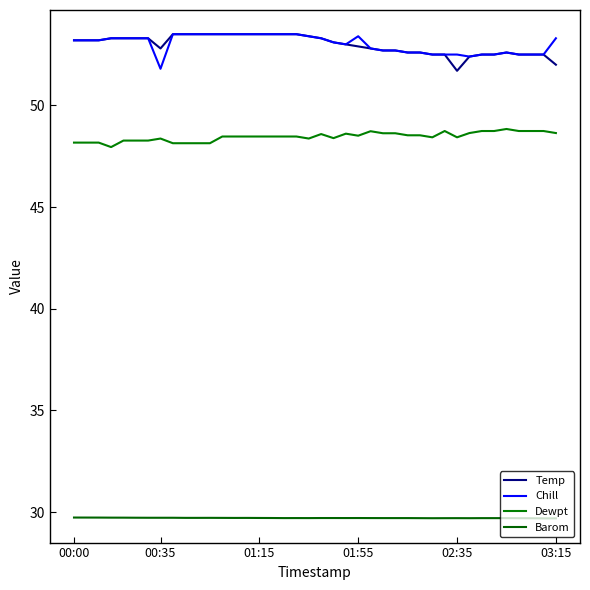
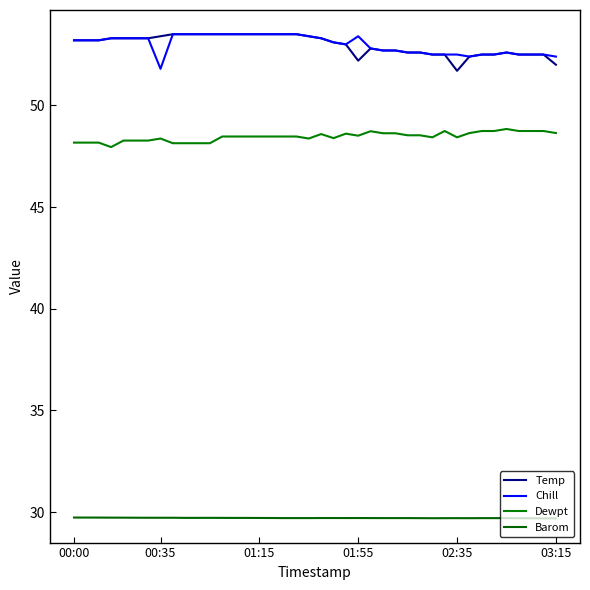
Temp, 00:35: 52.8 -> 53.4
Temp, 01:55: 52.9 -> 52.2
Chill, 03:15: 53.3 -> 52.4
